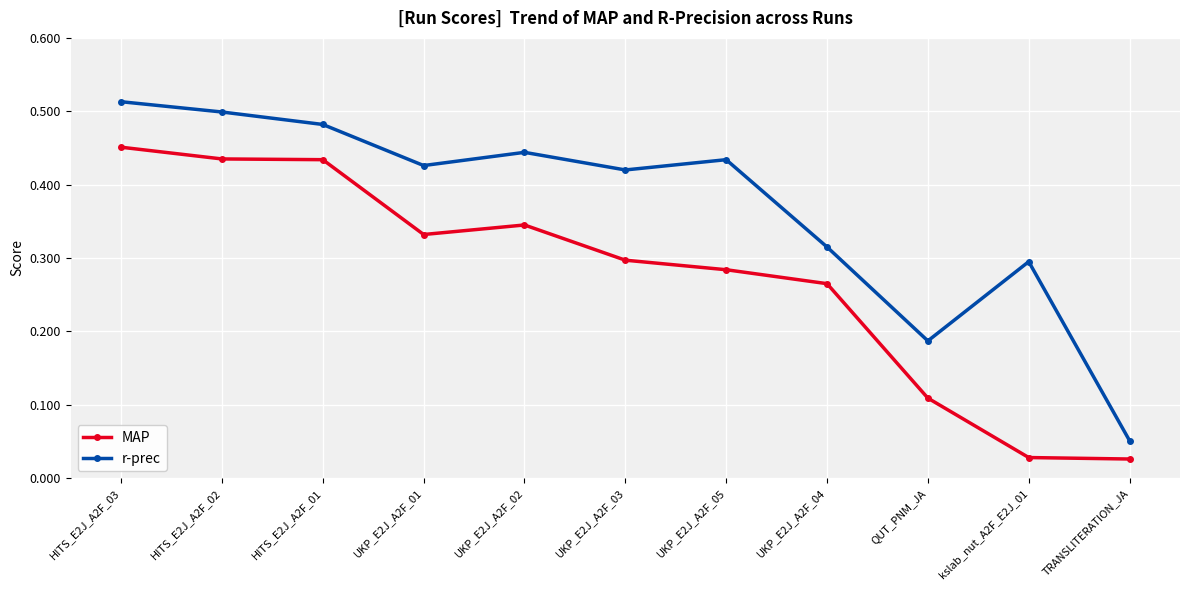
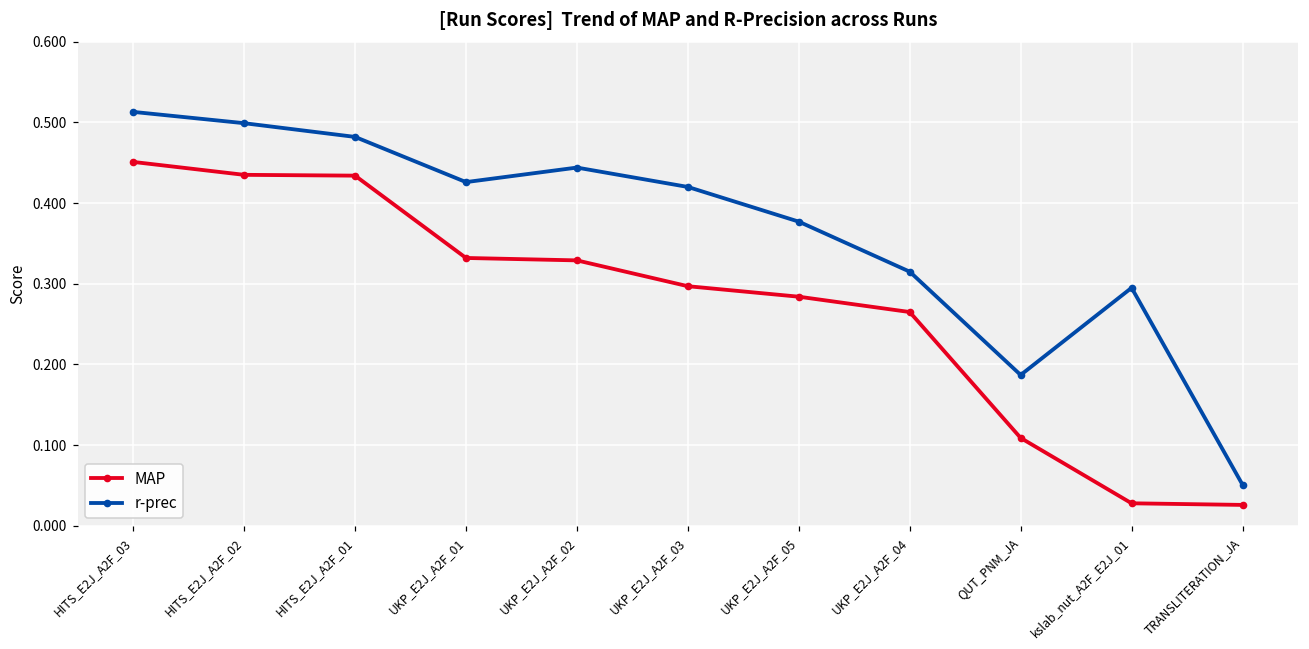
MAP, UKP_E2J_A2F_02: 0.35 -> 0.33
r-prec, UKP_E2J_A2F_05: 0.43 -> 0.38
